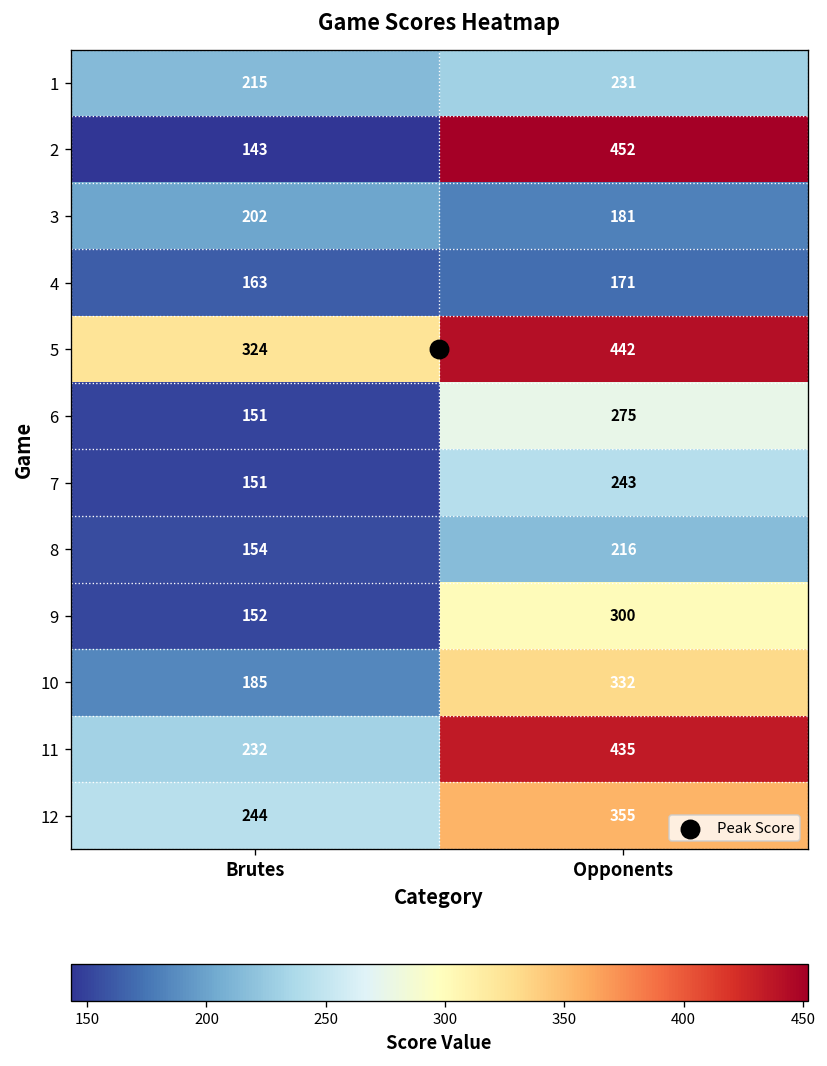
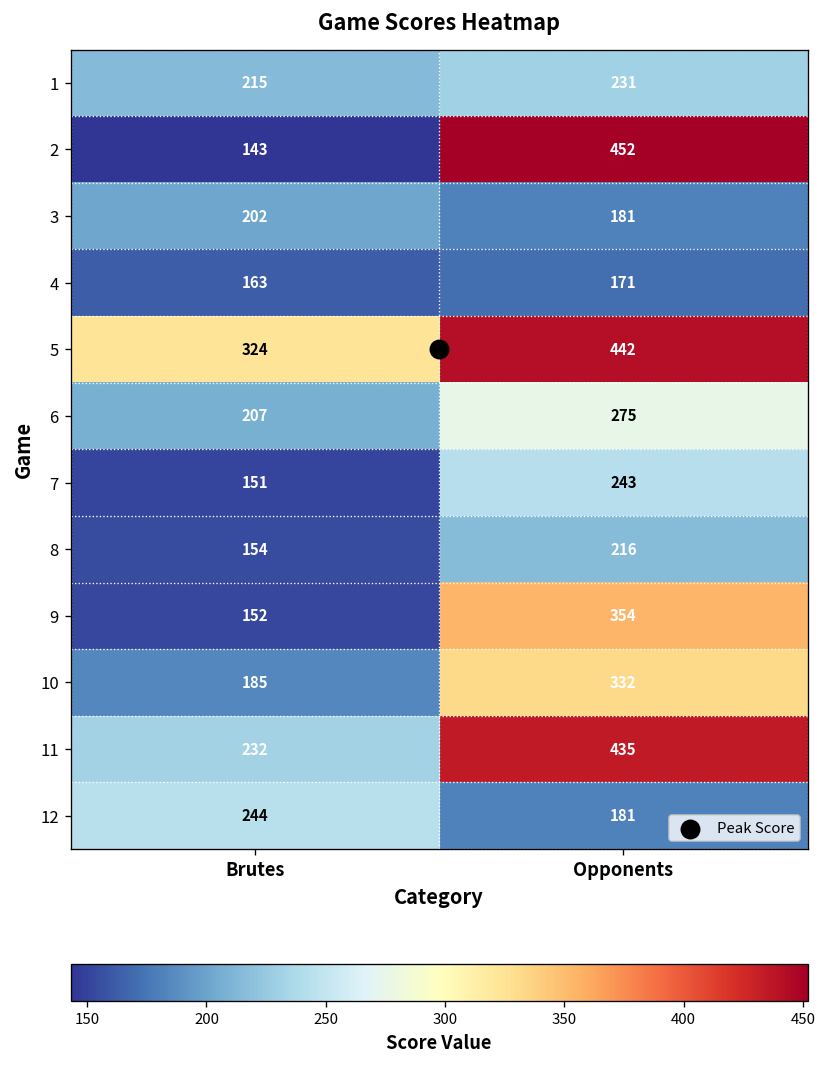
6, Brutes: 151 -> 207
9, Opponents: 300 -> 354
12, Opponents: 355 -> 181
